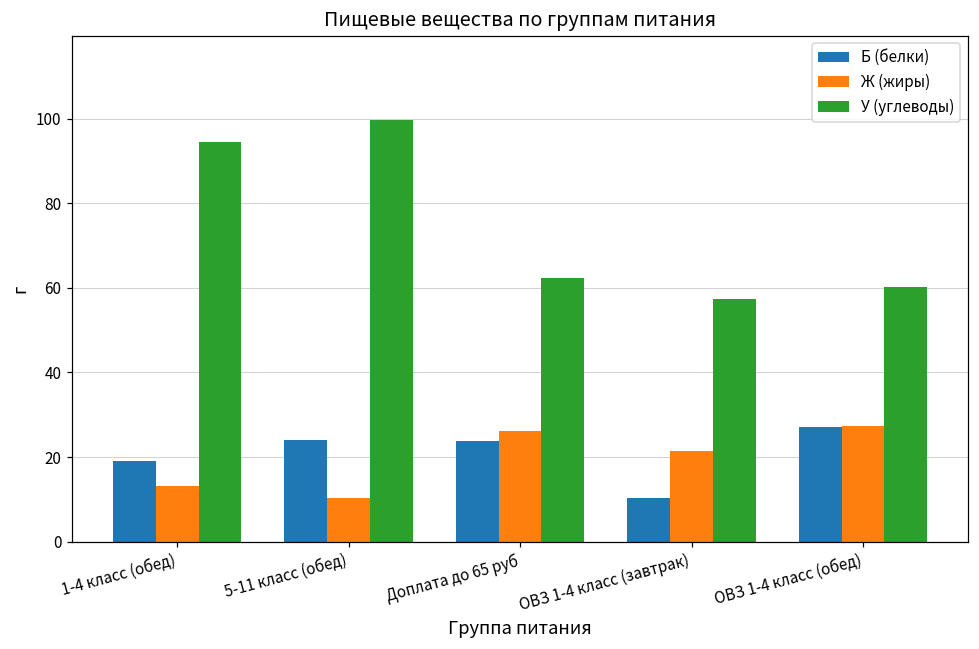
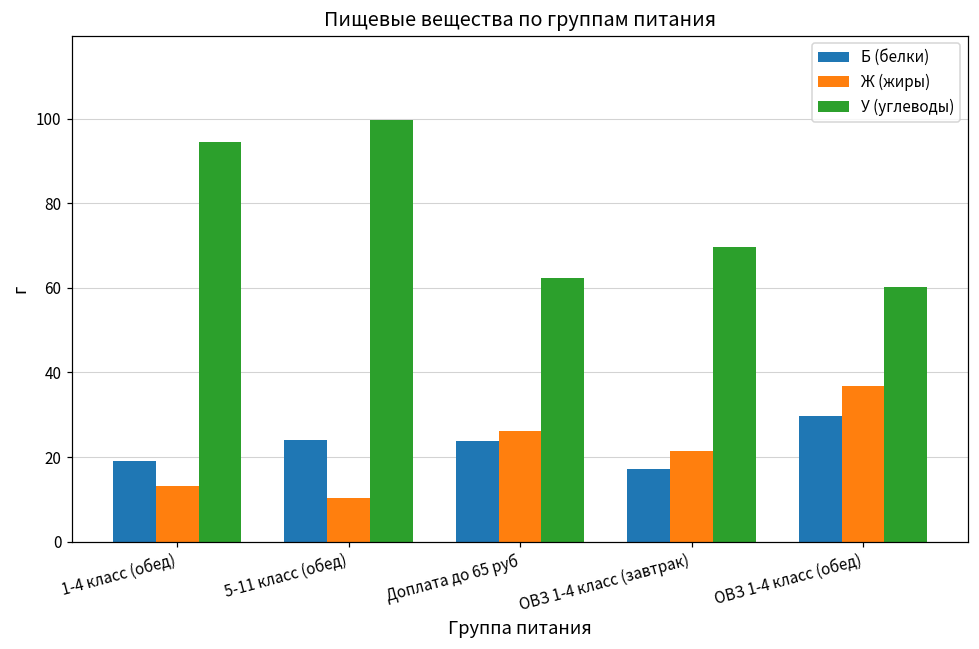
Б (белки), ОВЗ 1-4 класс (завтрак): 10 -> 17
У (углеводы), ОВЗ 1-4 класс (завтрак): 57 -> 70
Б (белки), ОВЗ 1-4 класс (обед): 27 -> 30
Ж (жиры), ОВЗ 1-4 класс (обед): 27 -> 37
